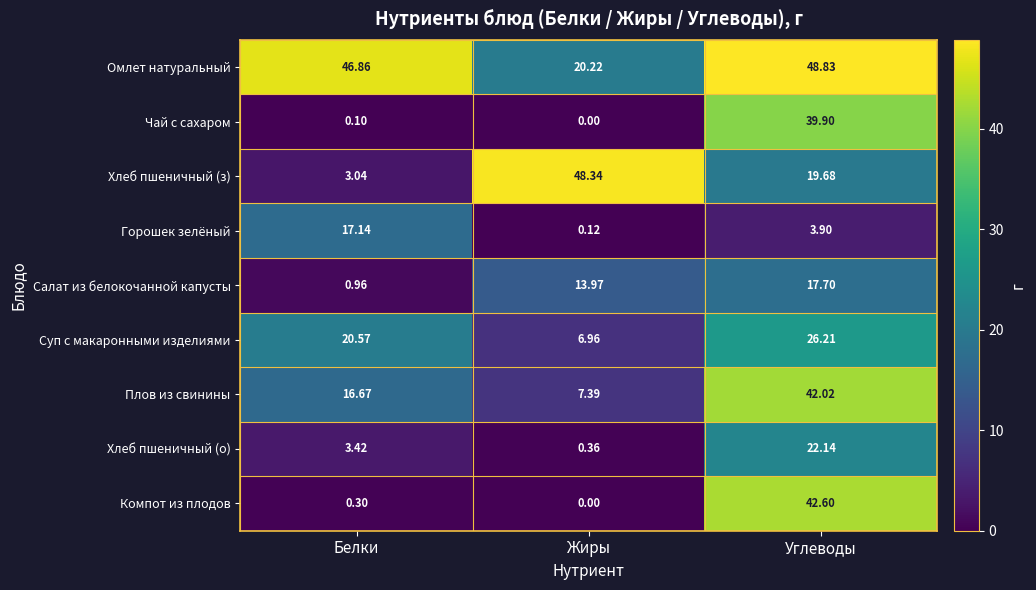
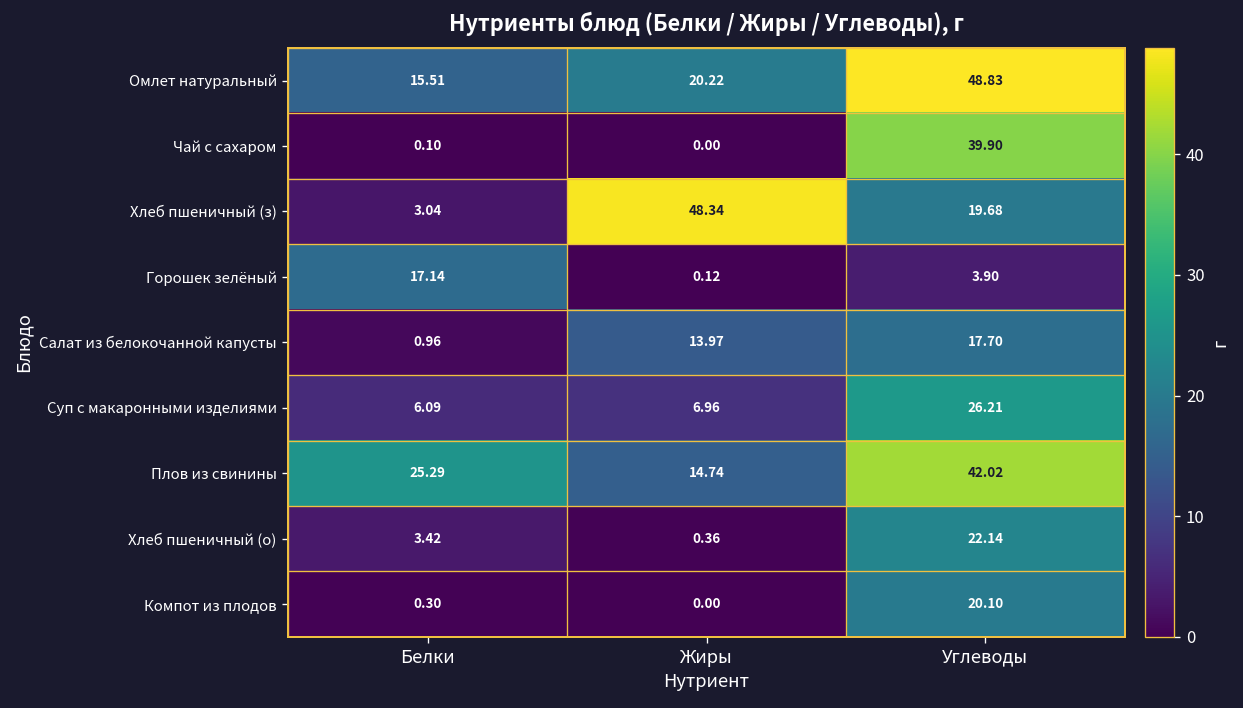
Омлет натуральный, Белки: 46.86 -> 15.51
Суп с макаронными изделиями, Белки: 20.57 -> 6.09
Плов из свинины, Белки: 16.67 -> 25.29
Плов из свинины, Жиры: 7.39 -> 14.74
Компот из плодов, Углеводы: 42.60 -> 20.10
